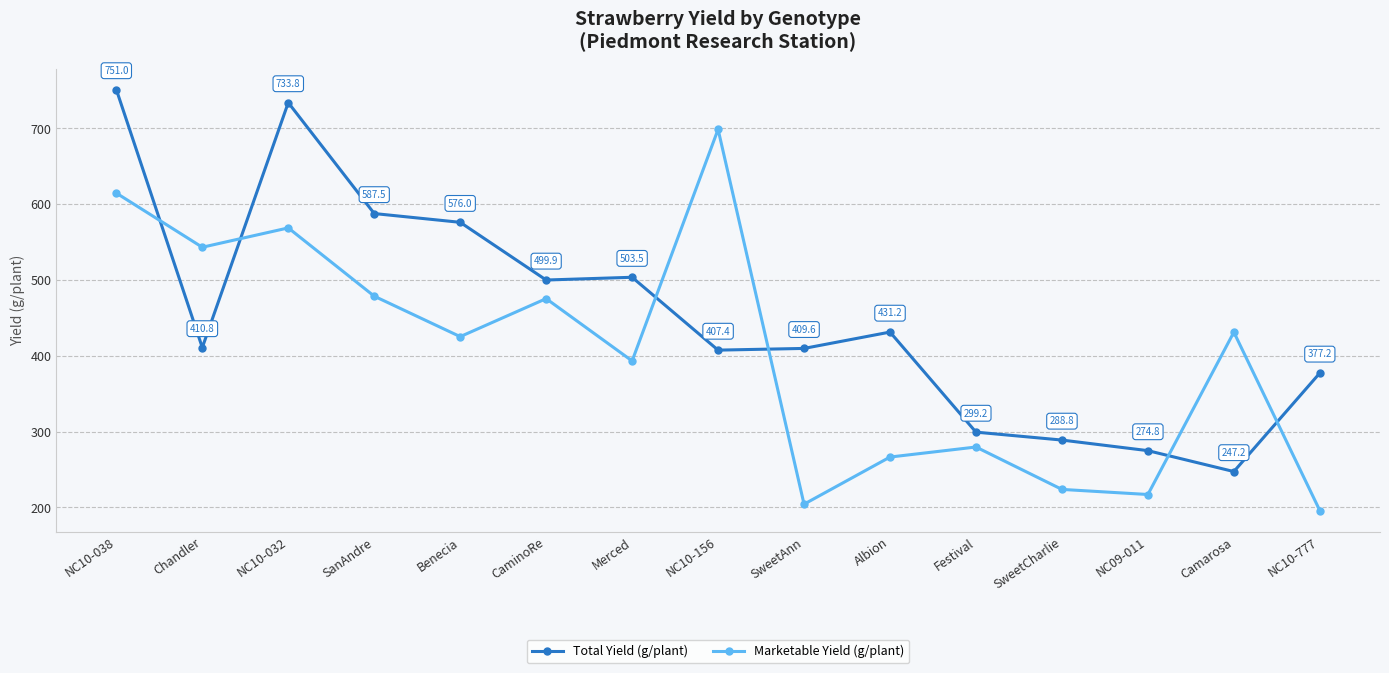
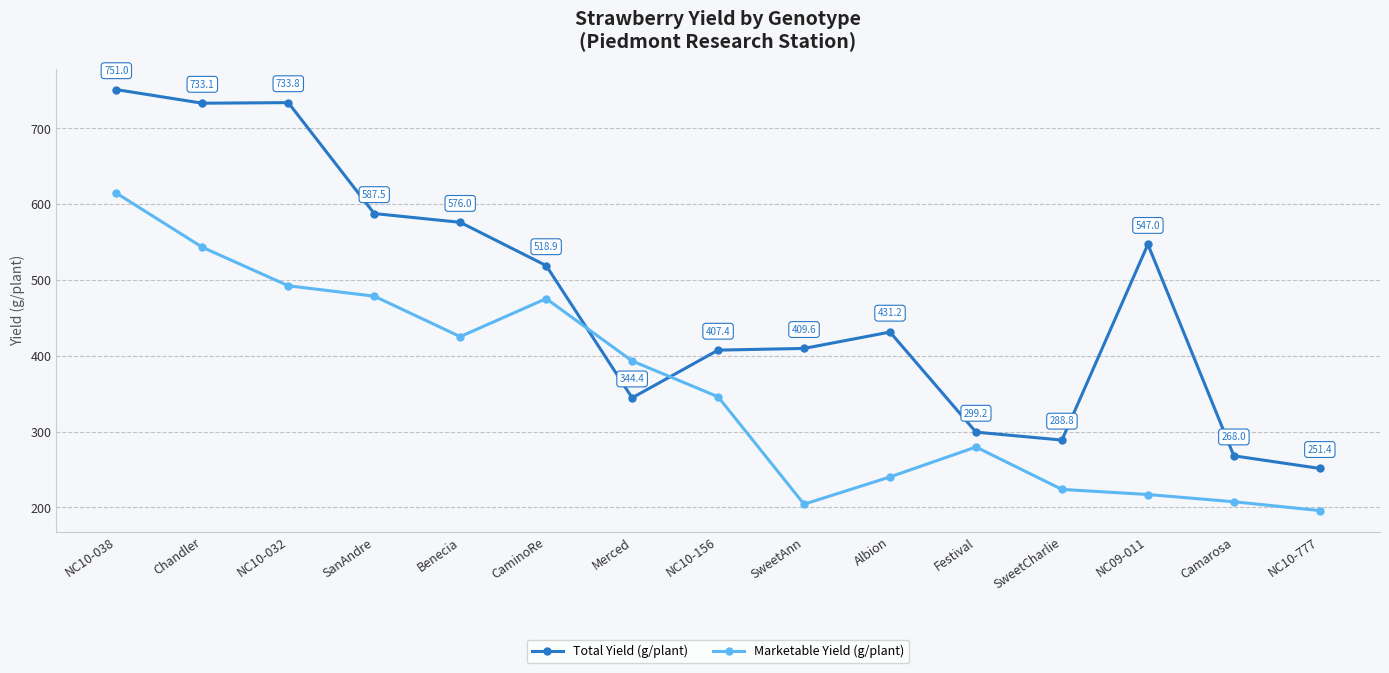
Total Yield (g/plant), Chandler: 410.8 -> 733.1
Marketable Yield (g/plant), NC10-032: 570 -> 490
Total Yield (g/plant), CaminoRe: 499.9 -> 518.9
Total Yield (g/plant), Merced: 503.5 -> 344.4
Marketable Yield (g/plant), NC10-156: 700 -> 350
Marketable Yield (g/plant), Albion: 270 -> 240
Total Yield (g/plant), NC09-011: 274.8 -> 547.0
Total Yield (g/plant), Camarosa: 247.2 -> 268.0
Marketable Yield (g/plant), Camarosa: 430 -> 210
Total Yield (g/plant), NC10-777: 377.2 -> 251.4
